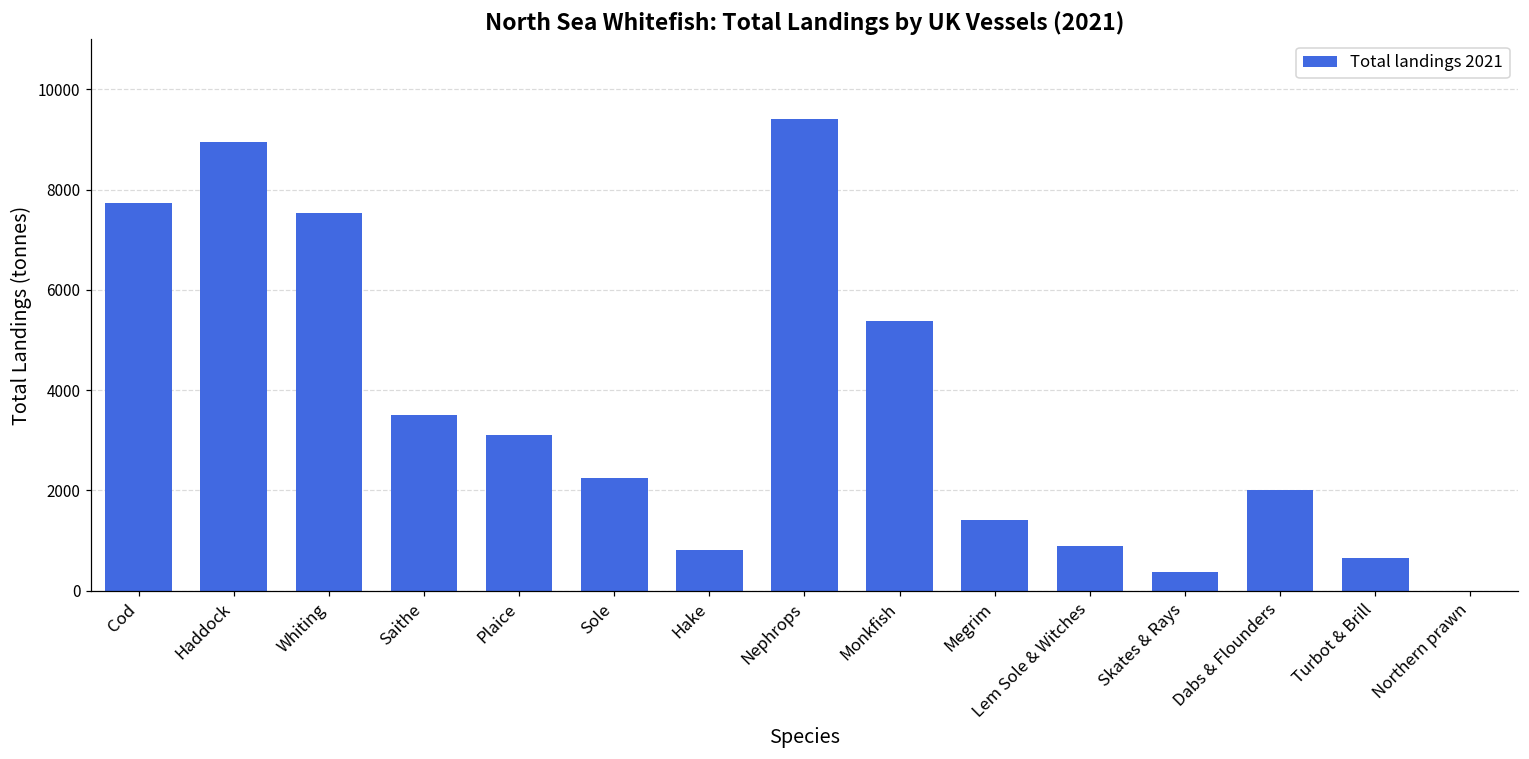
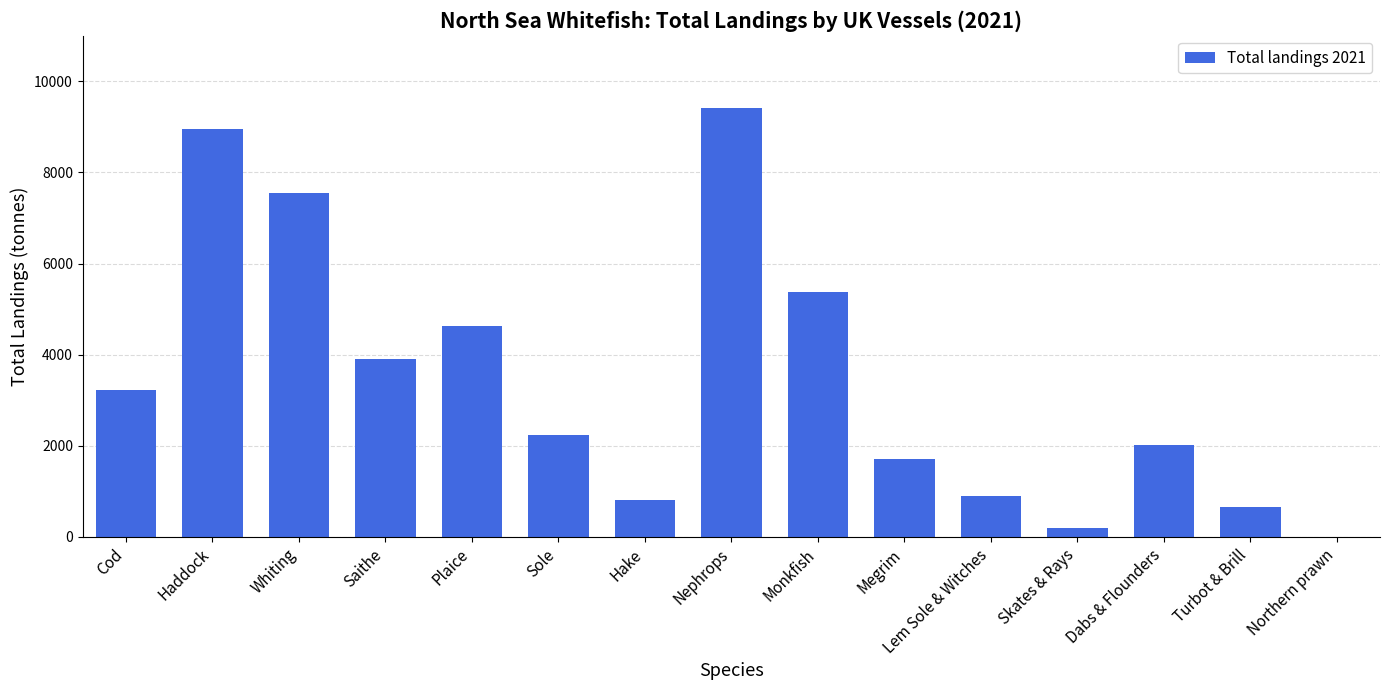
Cod: 7700 -> 3200
Saithe: 3500 -> 3900
Plaice: 3100 -> 4600
Megrim: 1400 -> 1700
Skates & Rays: 400 -> 200
